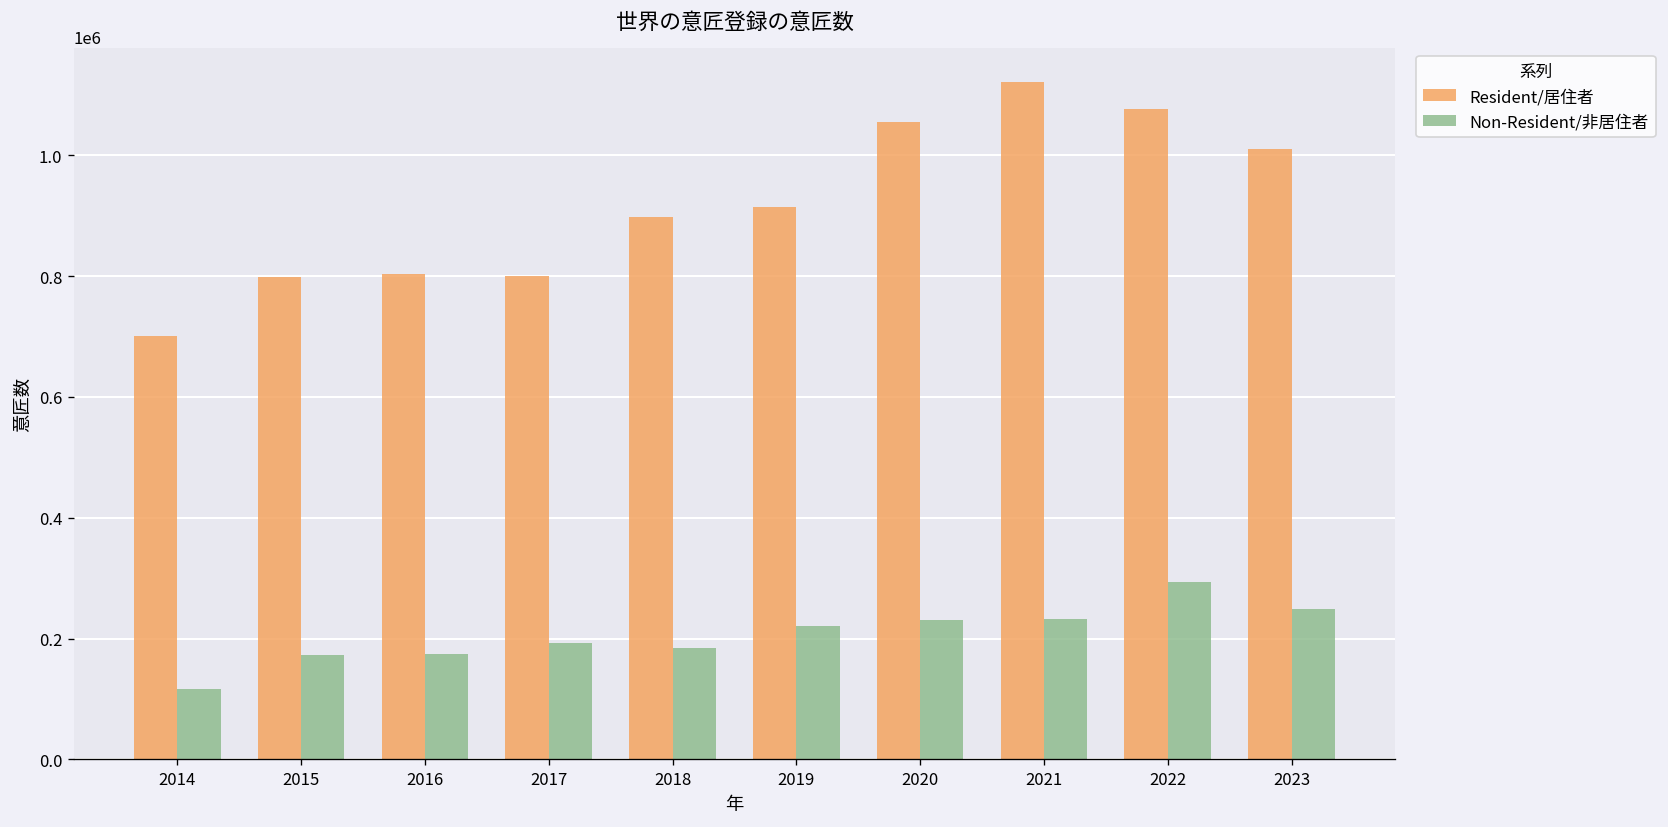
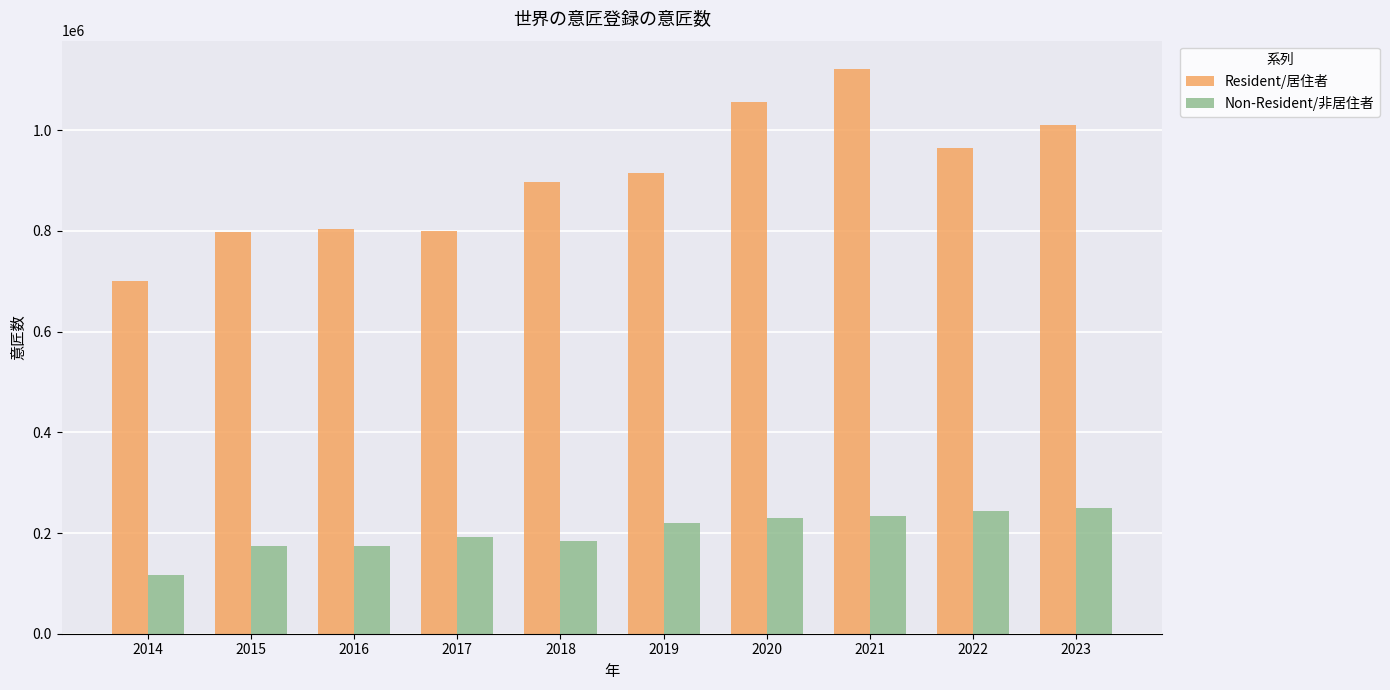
Resident/居住者, 2022: 1080000 -> 960000
Non-Resident/非居住者, 2022: 290000 -> 240000
